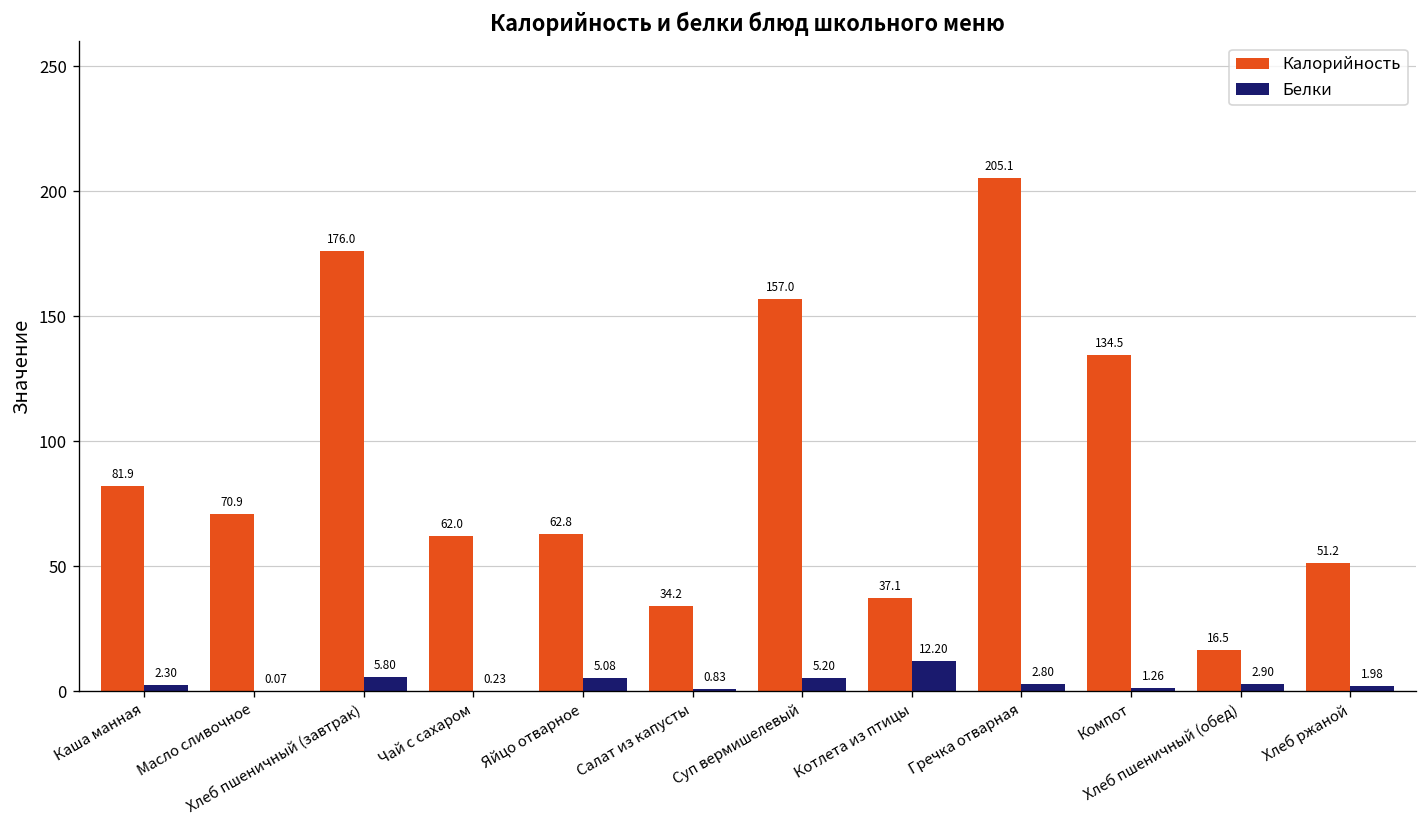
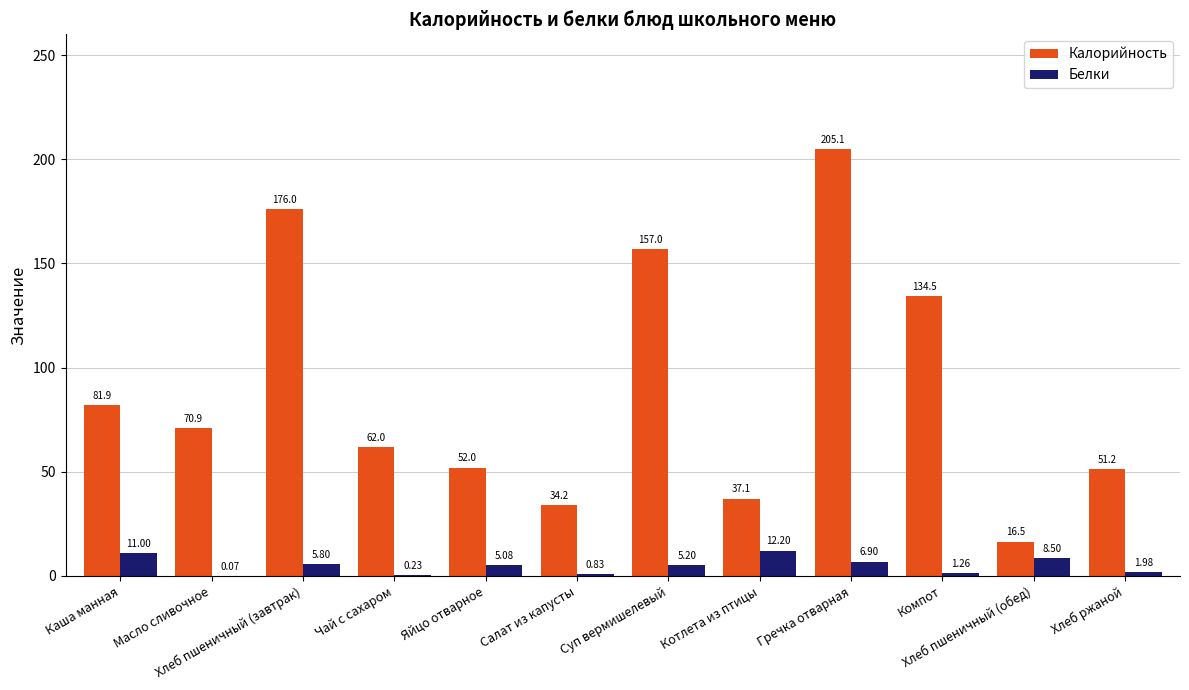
Белки, Каша манная: 2.30 -> 11.00
Калорийность, Яйцо отварное: 62.8 -> 52.0
Белки, Гречка отварная: 2.80 -> 6.90
Белки, Хлеб пшеничный (обед): 2.90 -> 8.50
